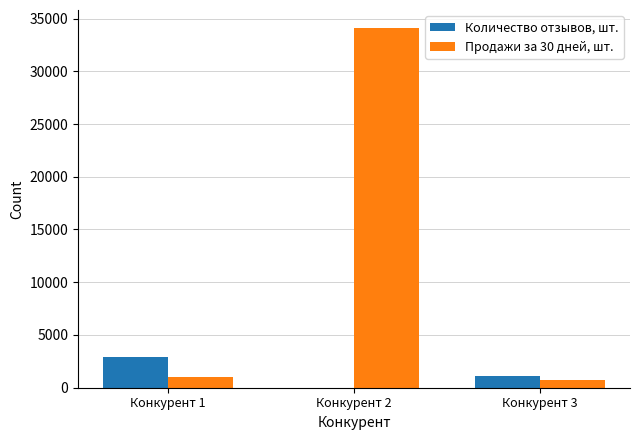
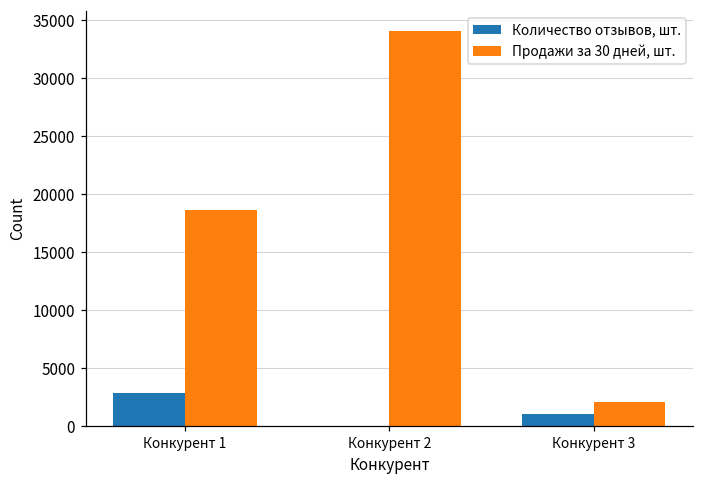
Продажи за 30 дней, шт., Конкурент 1: 1000 -> 18700
Продажи за 30 дней, шт., Конкурент 3: 700 -> 2100
